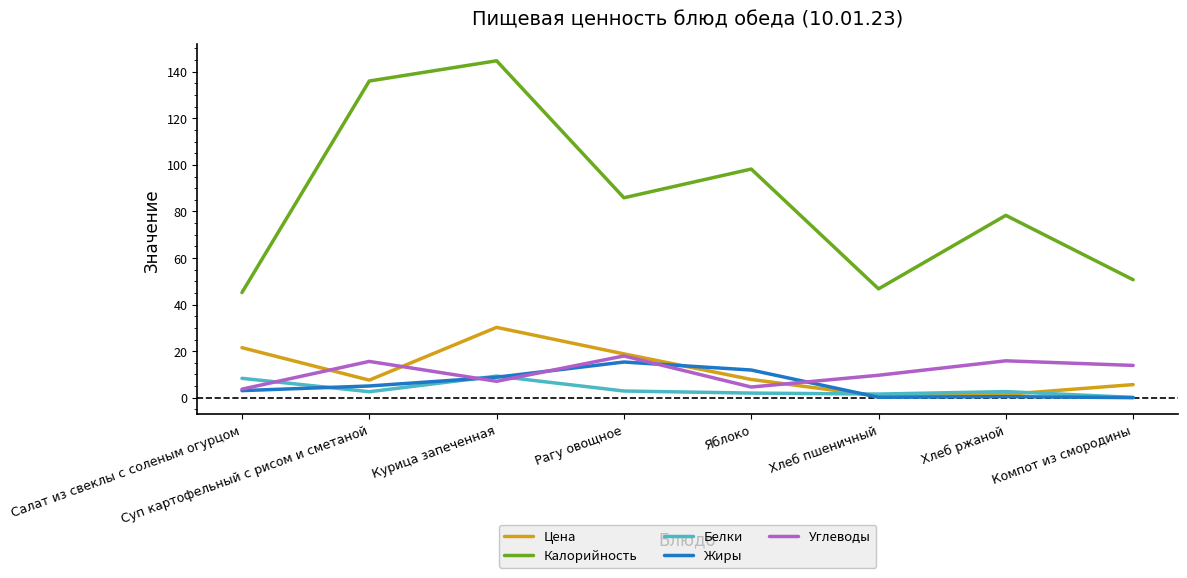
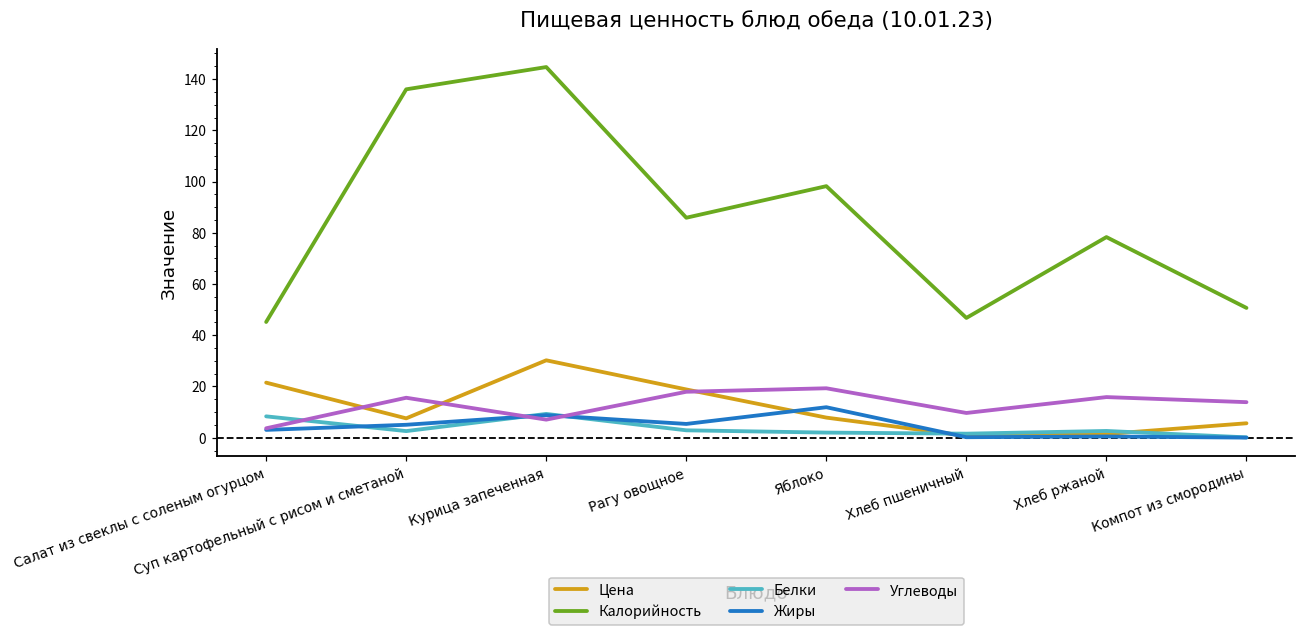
Жиры, Рагу овощное: 15 -> 5
Углеводы, Яблоко: 5 -> 19
